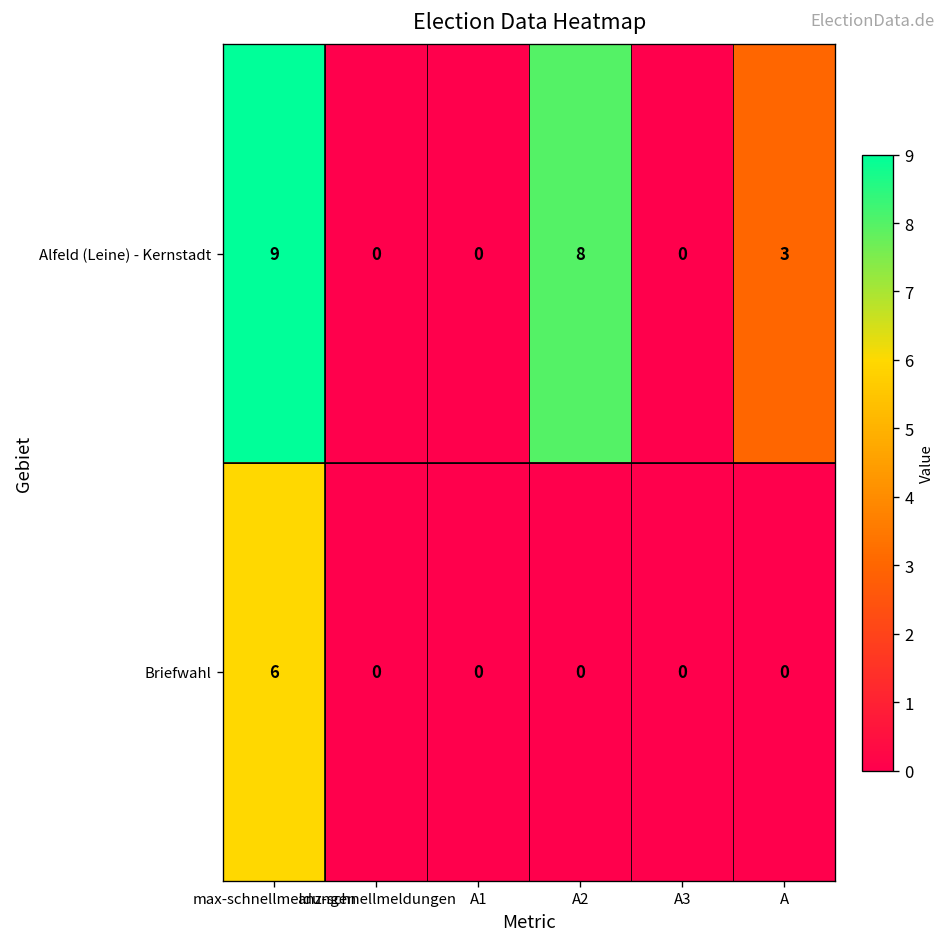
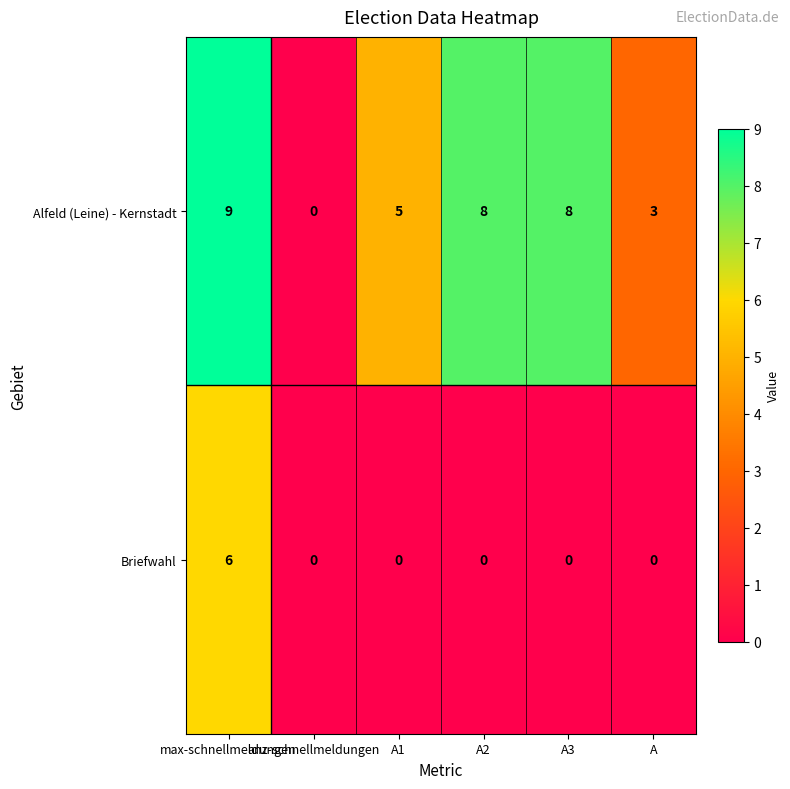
Alfeld (Leine) - Kernstadt, A1: 0 -> 5
Alfeld (Leine) - Kernstadt, A3: 0 -> 8
